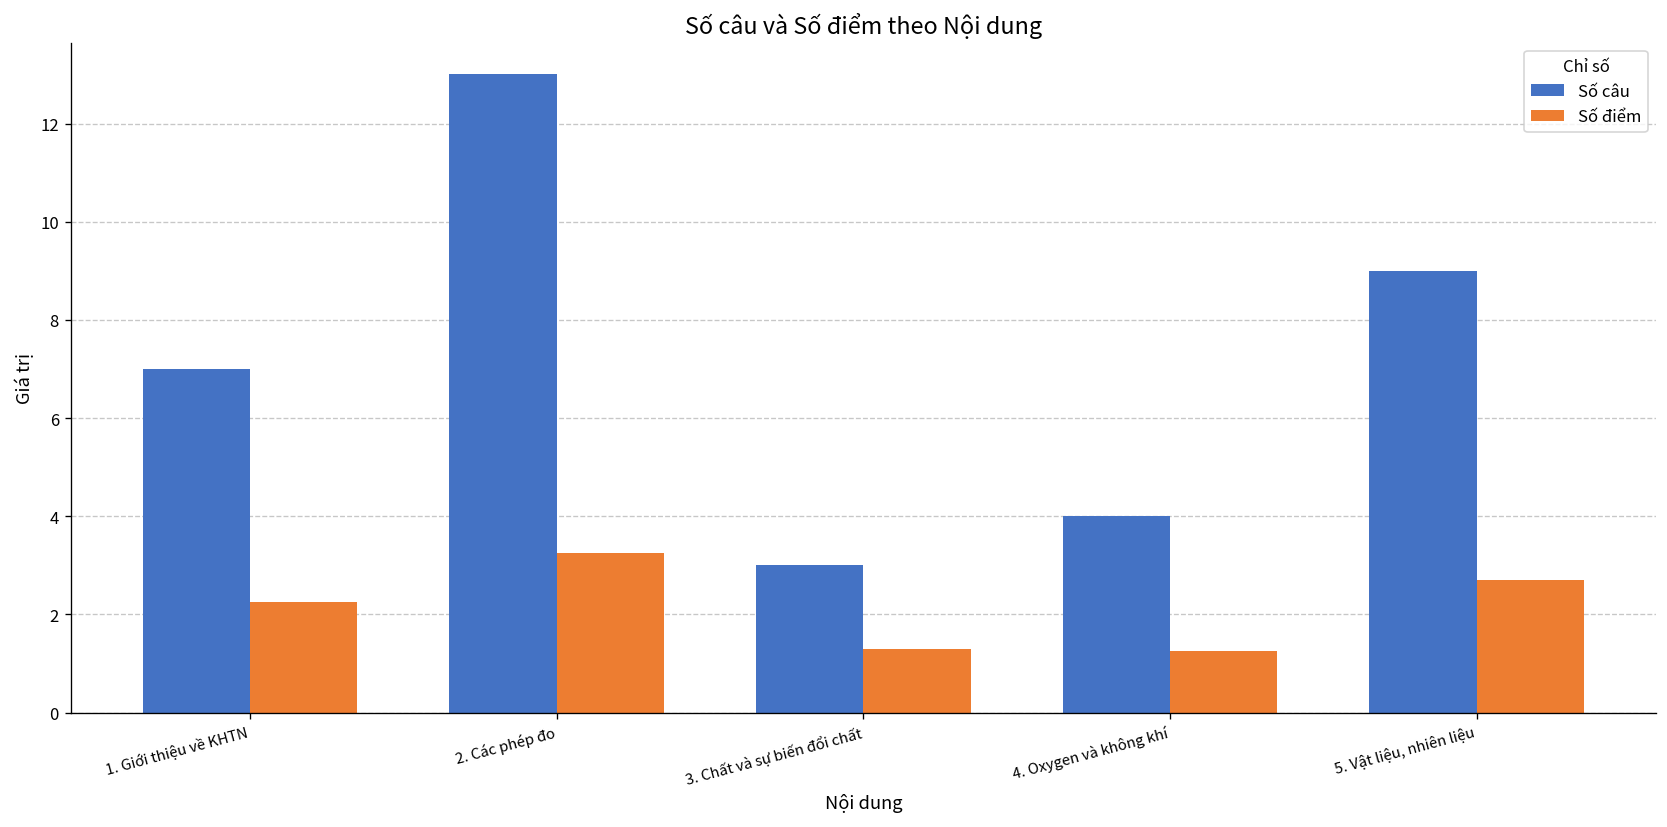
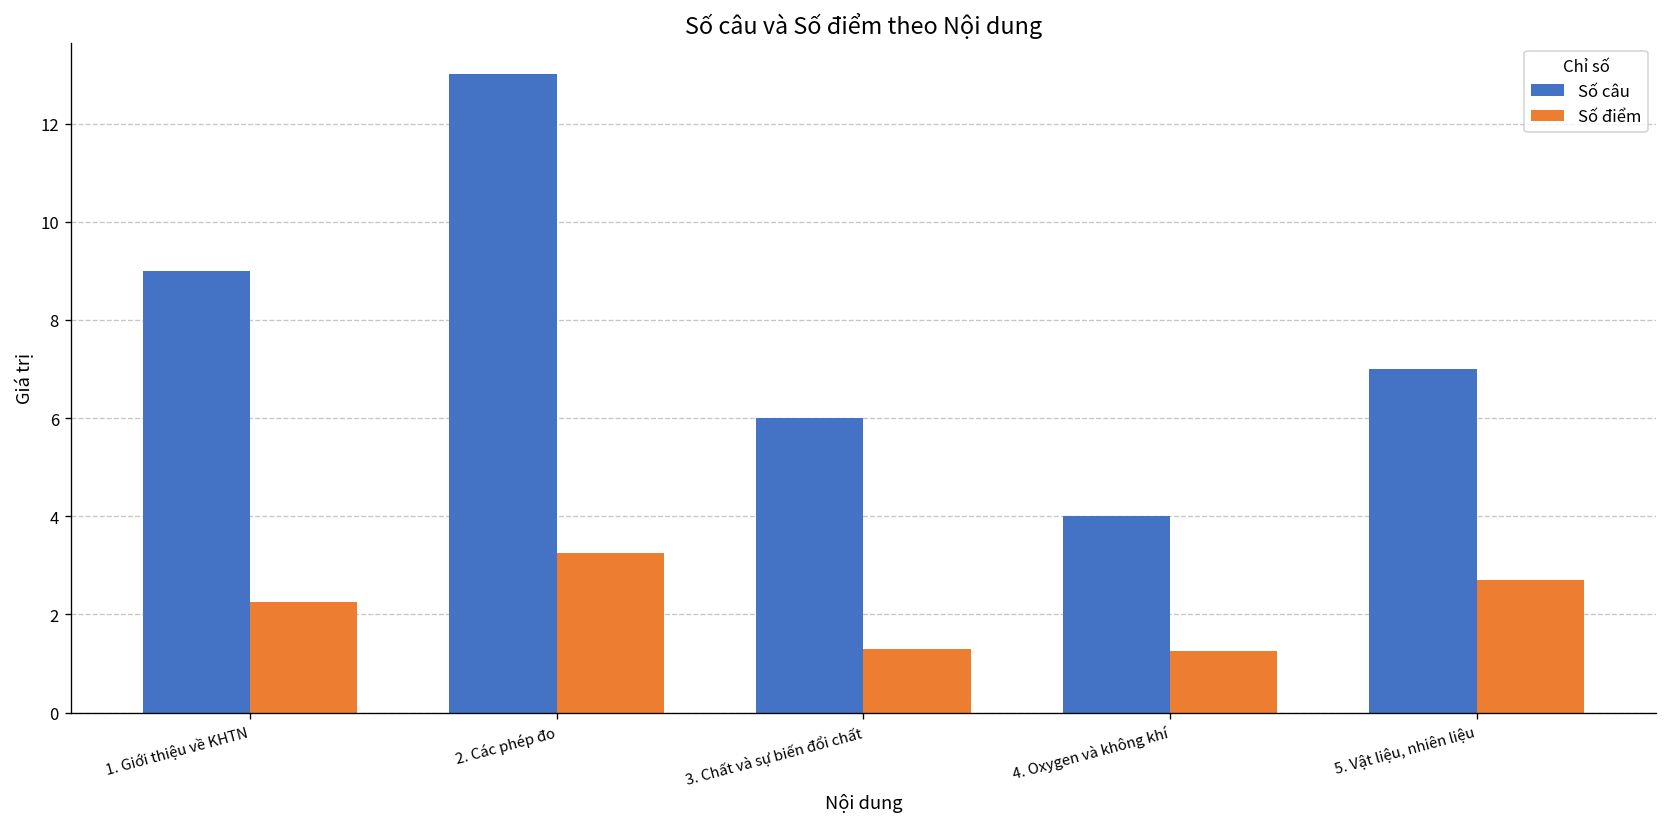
Số câu, 1. Giới thiệu về KHTN: 7 -> 9
Số câu, 3. Chất và sự biến đổi chất: 3 -> 6
Số câu, 5. Vật liệu, nhiên liệu: 9 -> 7
